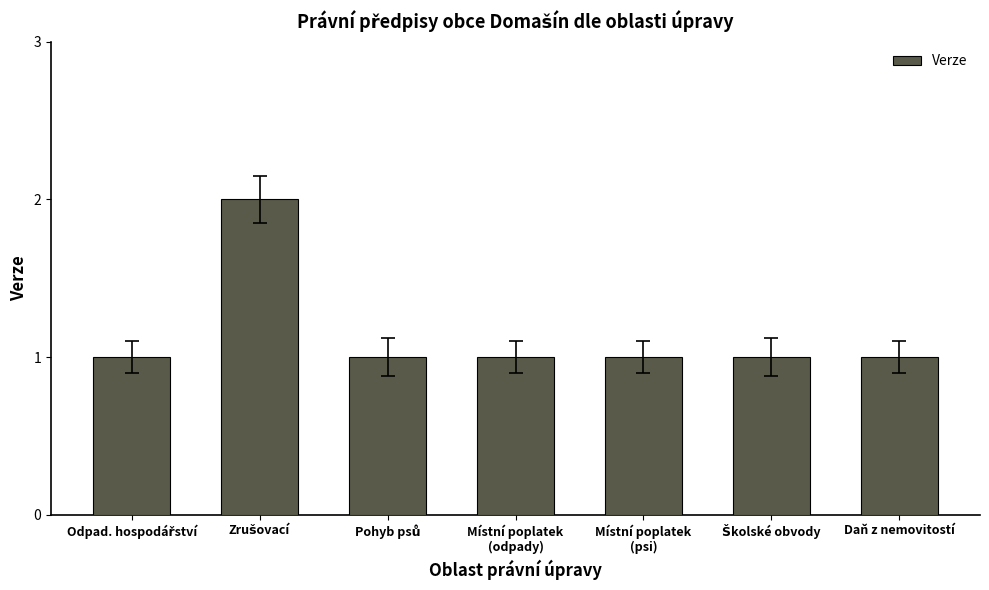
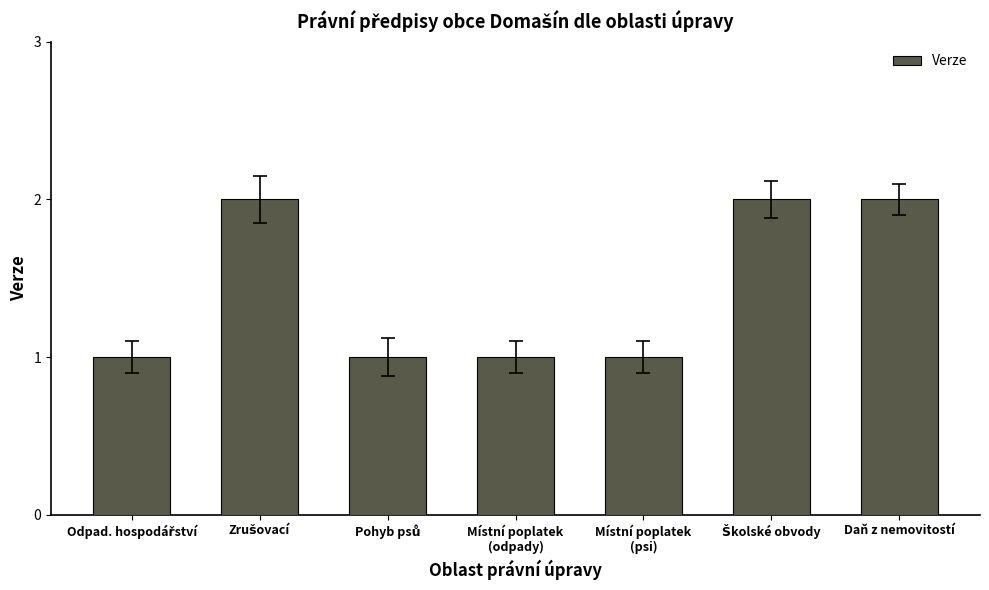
Verze, Školské obvody: 1 -> 2
Verze, Daň z nemovitostí: 1 -> 2
